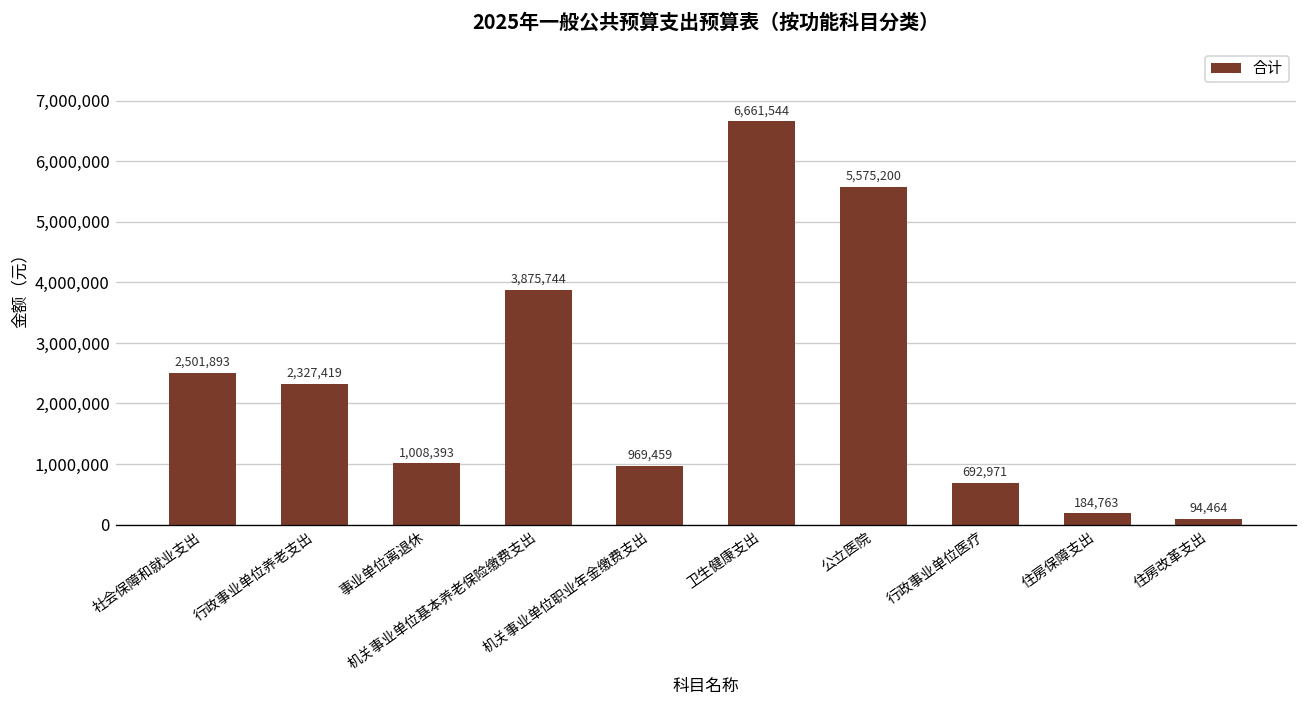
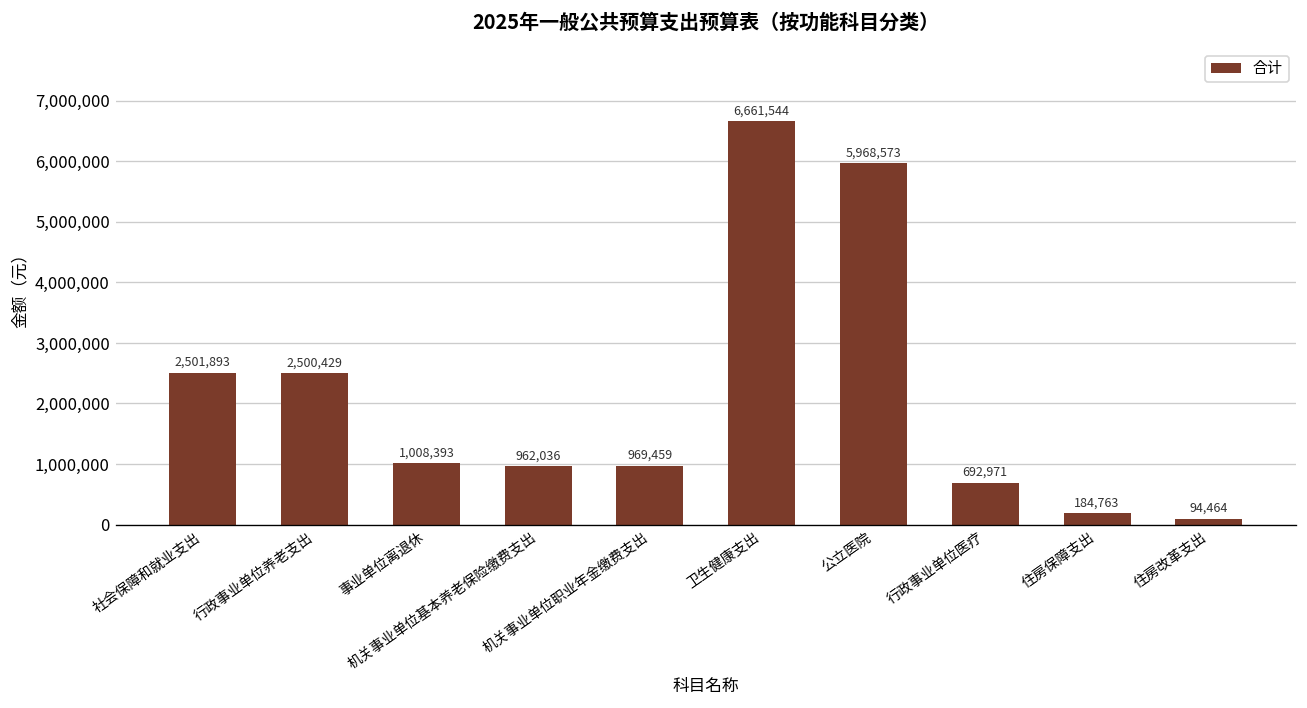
行政事业单位养老支出: 2,327,419 -> 2,500,429
机关事业单位基本养老保险缴费支出: 3,875,744 -> 962,036
公立医院: 5,575,200 -> 5,968,573
